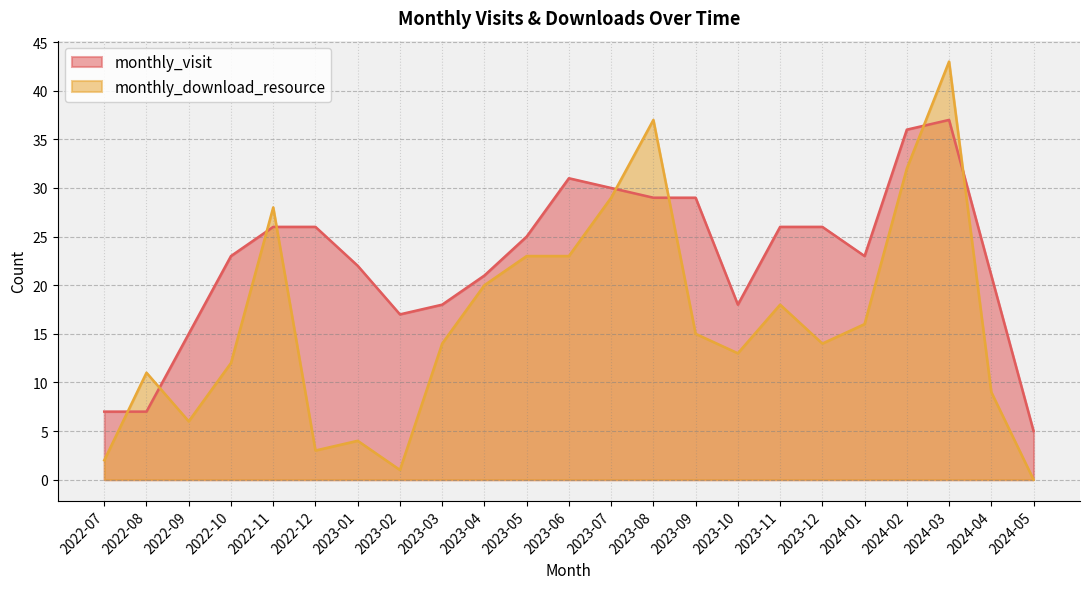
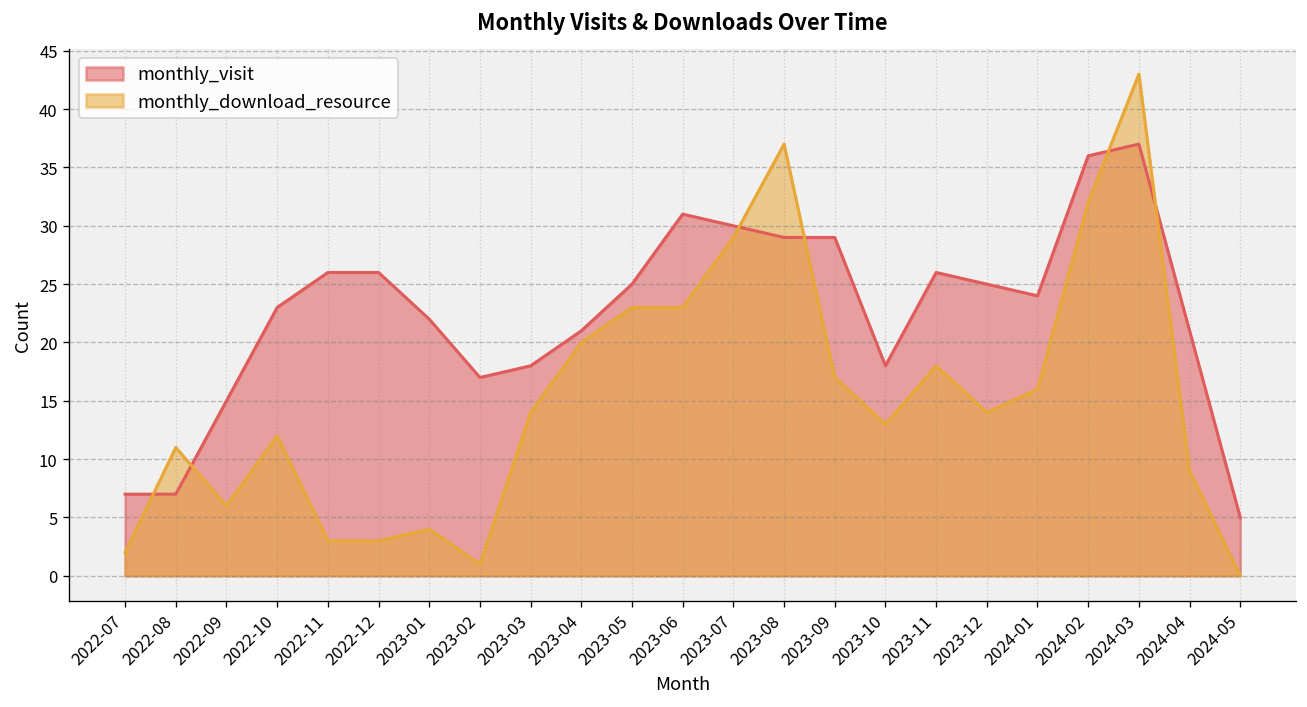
monthly_download_resource, 2022-11: 28 -> 3
monthly_download_resource, 2023-09: 15 -> 17
monthly_visit, 2023-12: 26 -> 25
monthly_visit, 2024-01: 23 -> 24
